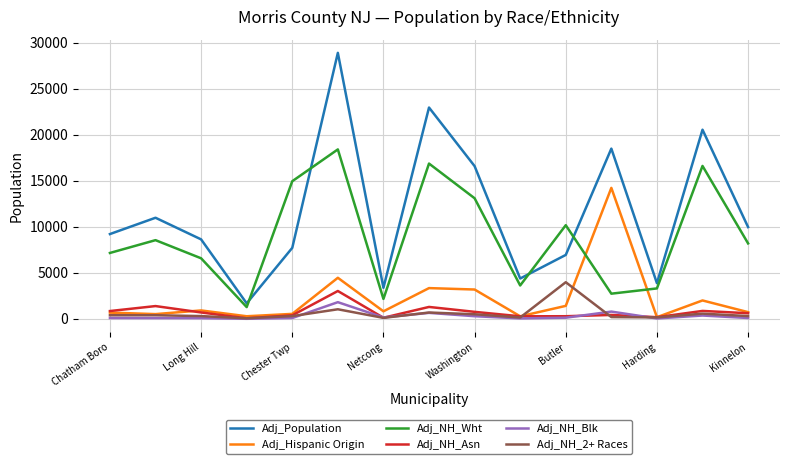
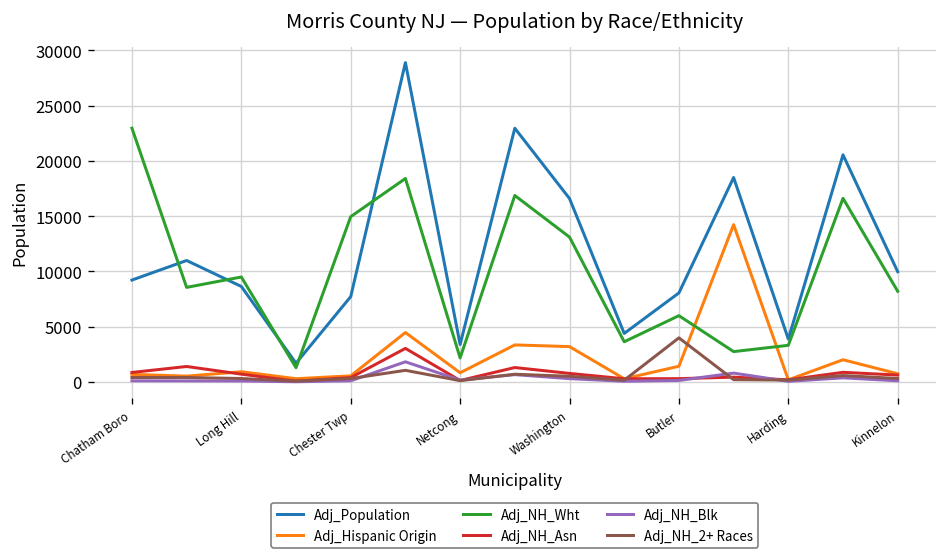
Adj_NH_Wht, Chatham Boro: 7000 -> 23000
Adj_NH_Wht, Long Hill: 7000 -> 9000
Adj_Population, Butler: 7000 -> 8000
Adj_NH_Wht, Butler: 10000 -> 6000
